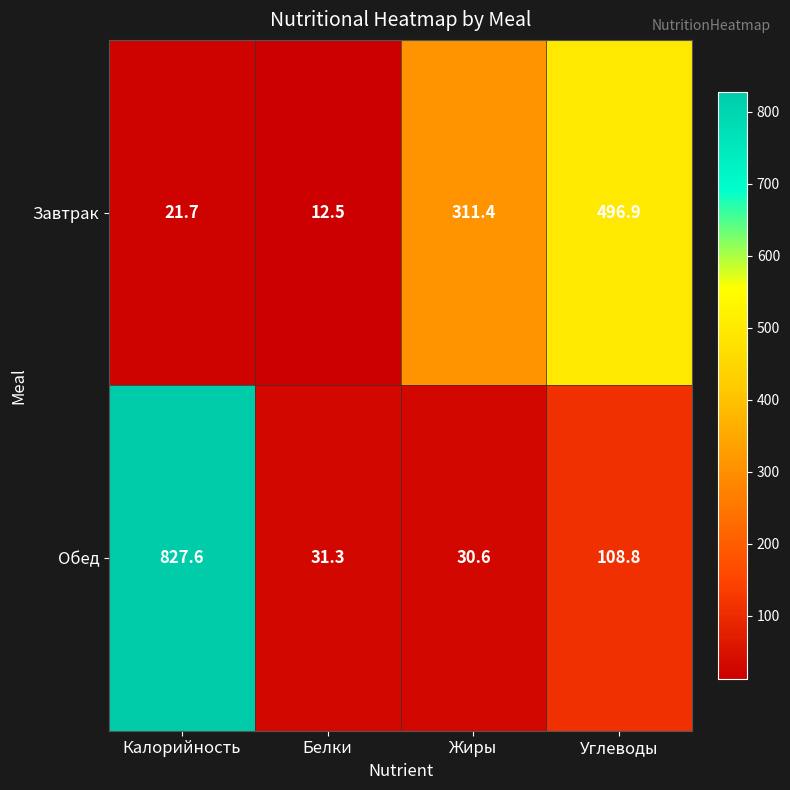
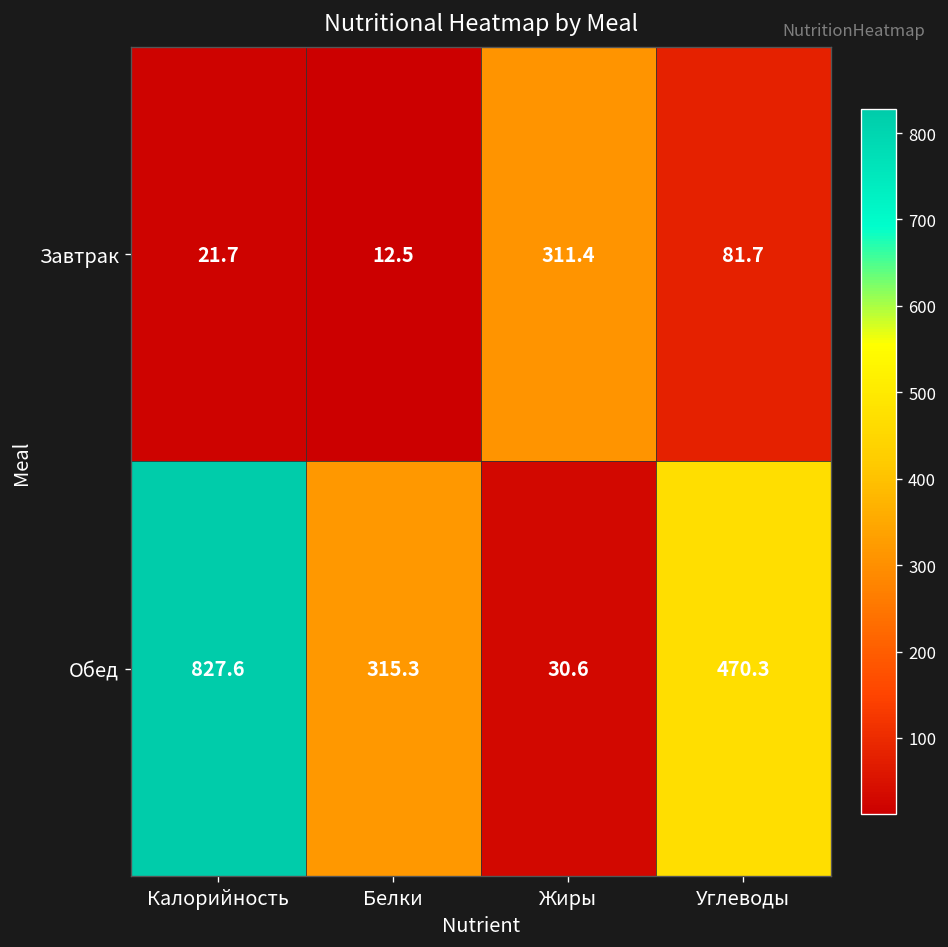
Завтрак, Углеводы: 496.9 -> 81.7
Обед, Белки: 31.3 -> 315.3
Обед, Углеводы: 108.8 -> 470.3
